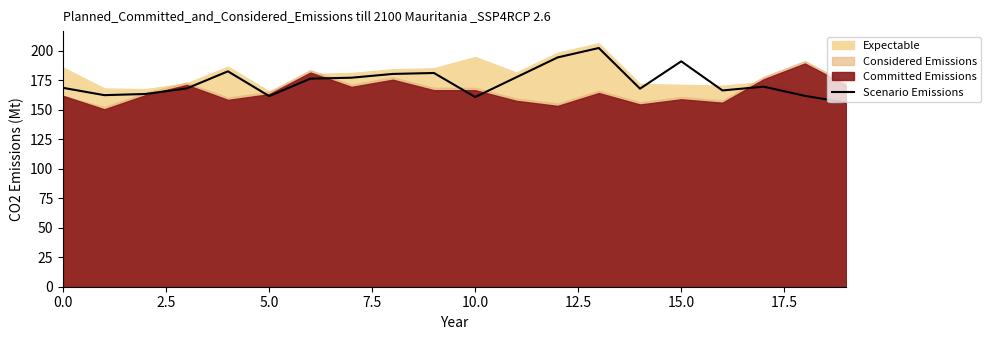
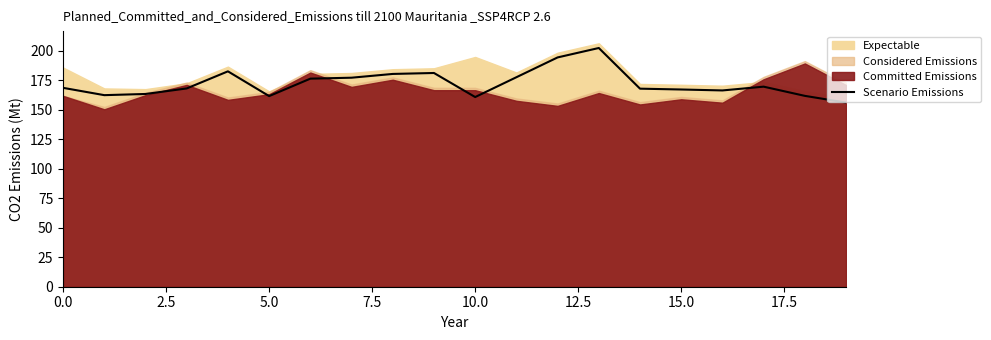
Scenario Emissions, 15.0: 191 -> 167
